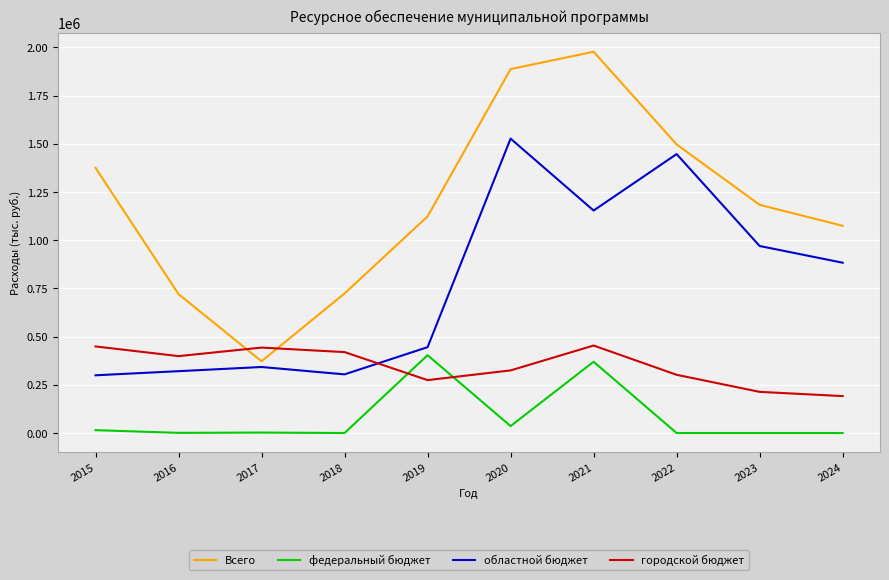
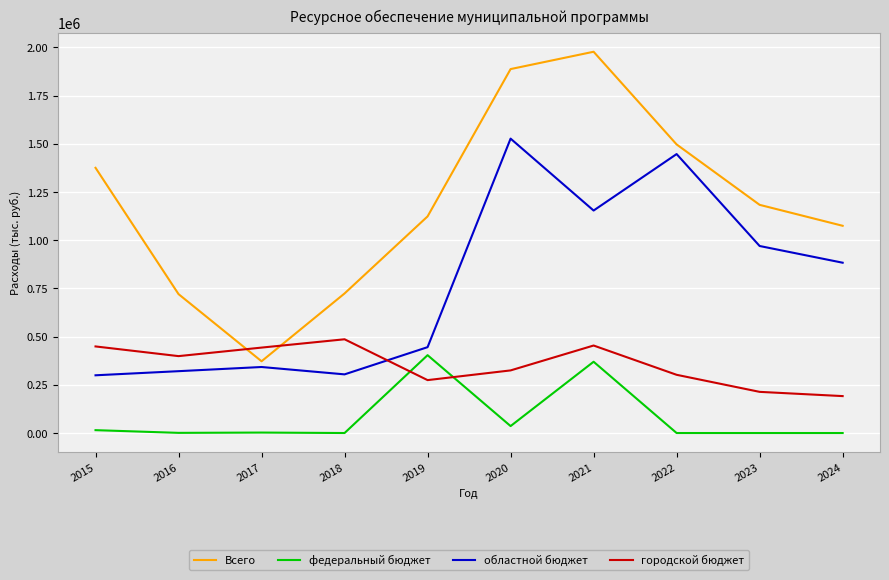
городской бюджет, 2018: 420000 -> 490000
